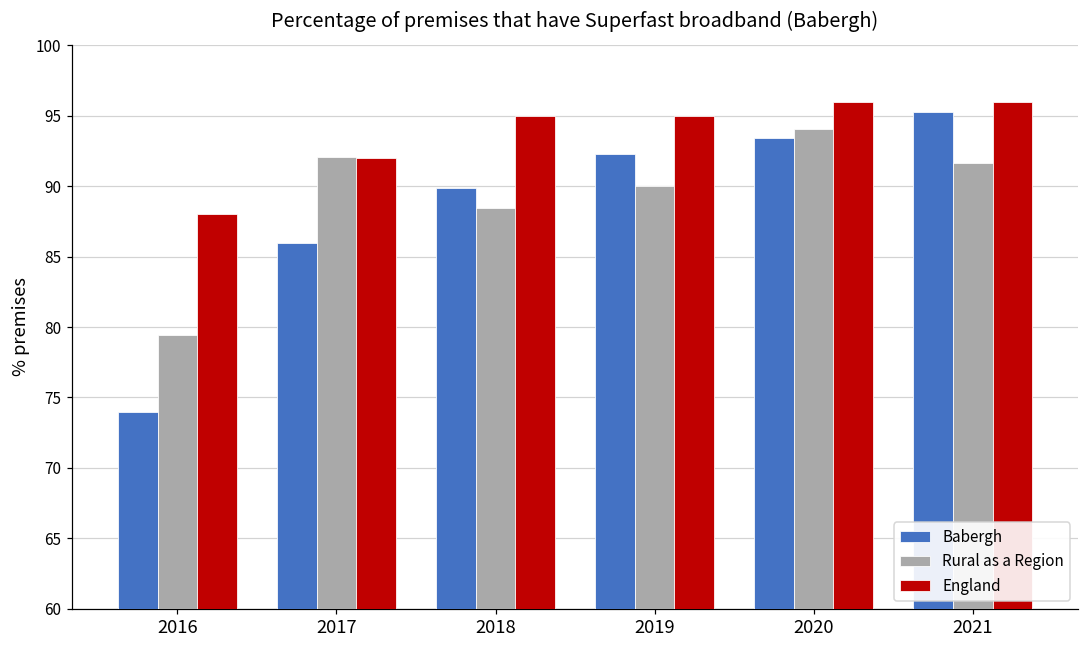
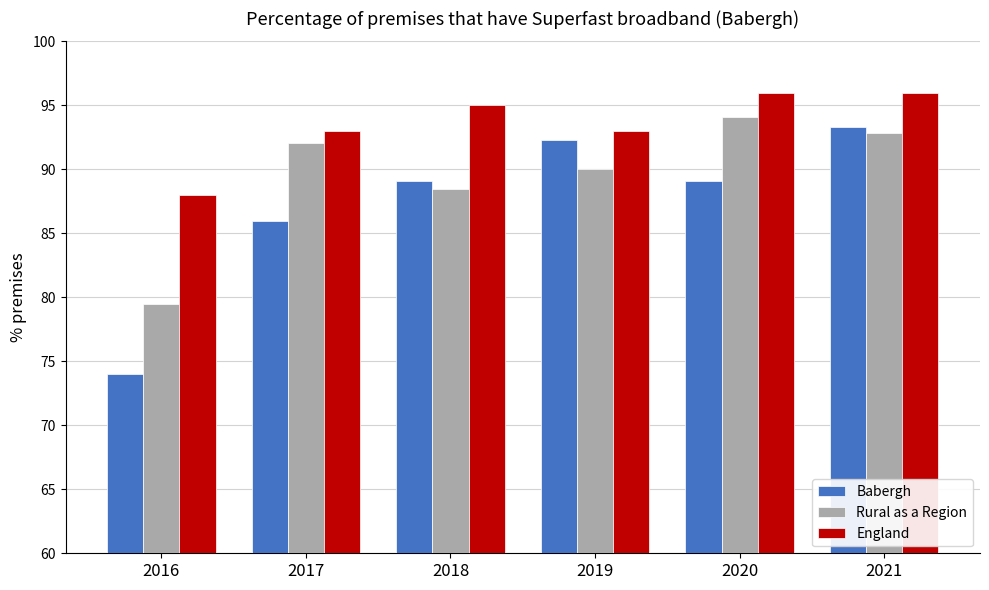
England, 2017: 92 -> 93
Babergh, 2018: 89.9 -> 89.1
England, 2019: 95 -> 93
Babergh, 2020: 93.4 -> 89.1
Babergh, 2021: 95.3 -> 93.3
Rural as a Region, 2021: 91.6 -> 92.9
